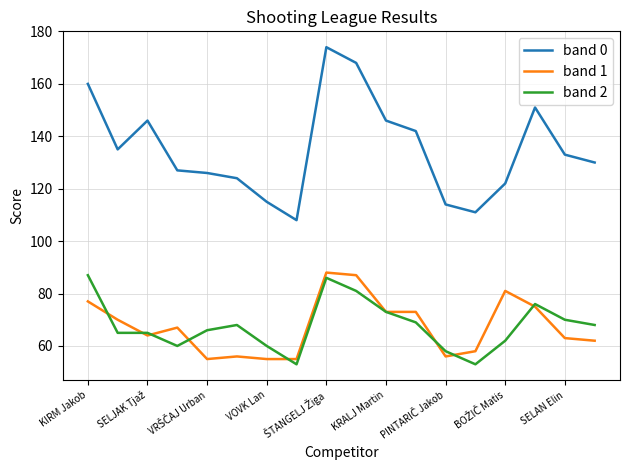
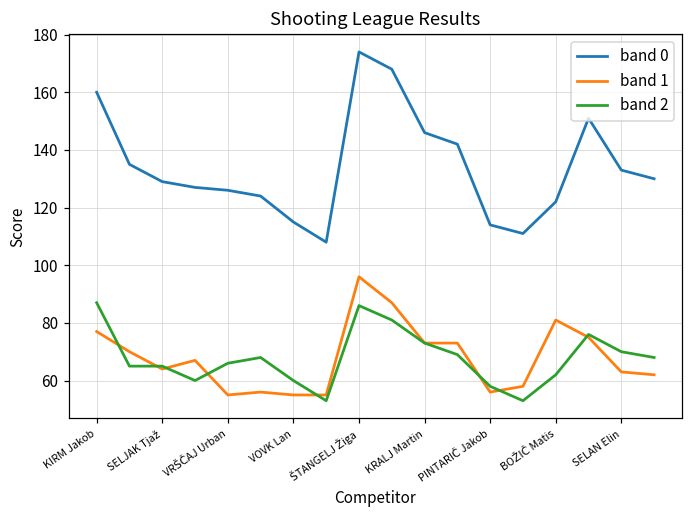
band 0, SELJAK Tjaž: 146 -> 129
band 1, ŠTANGELJ Žiga: 88 -> 96
